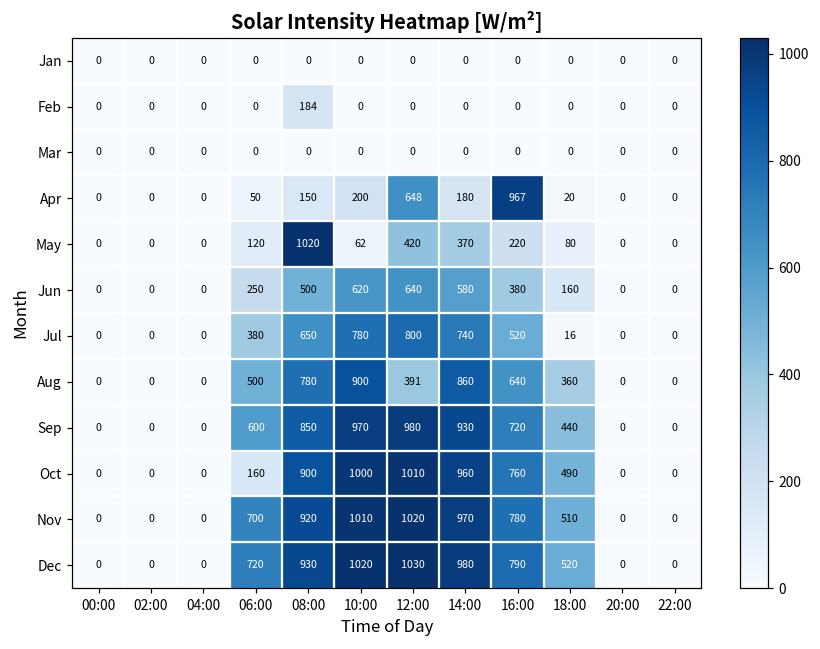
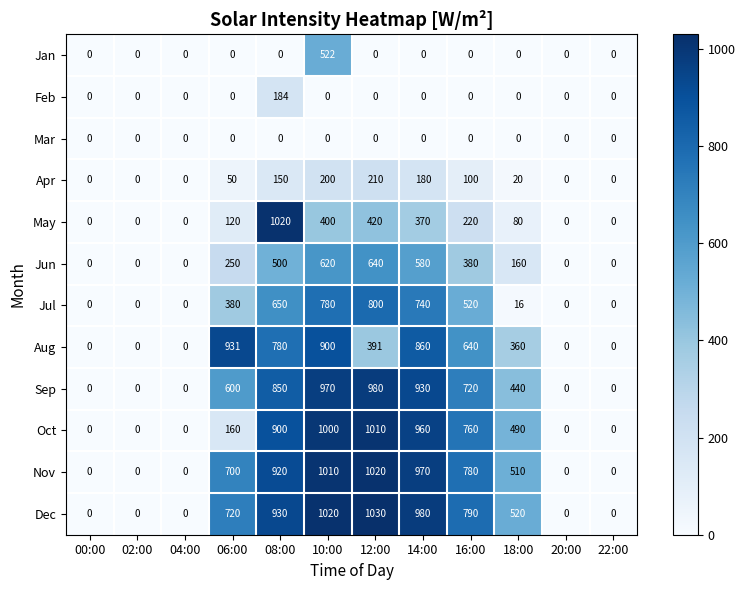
Jan, 10:00: 0 -> 522
Apr, 12:00: 648 -> 210
Apr, 16:00: 967 -> 100
May, 10:00: 62 -> 400
Aug, 06:00: 500 -> 931
